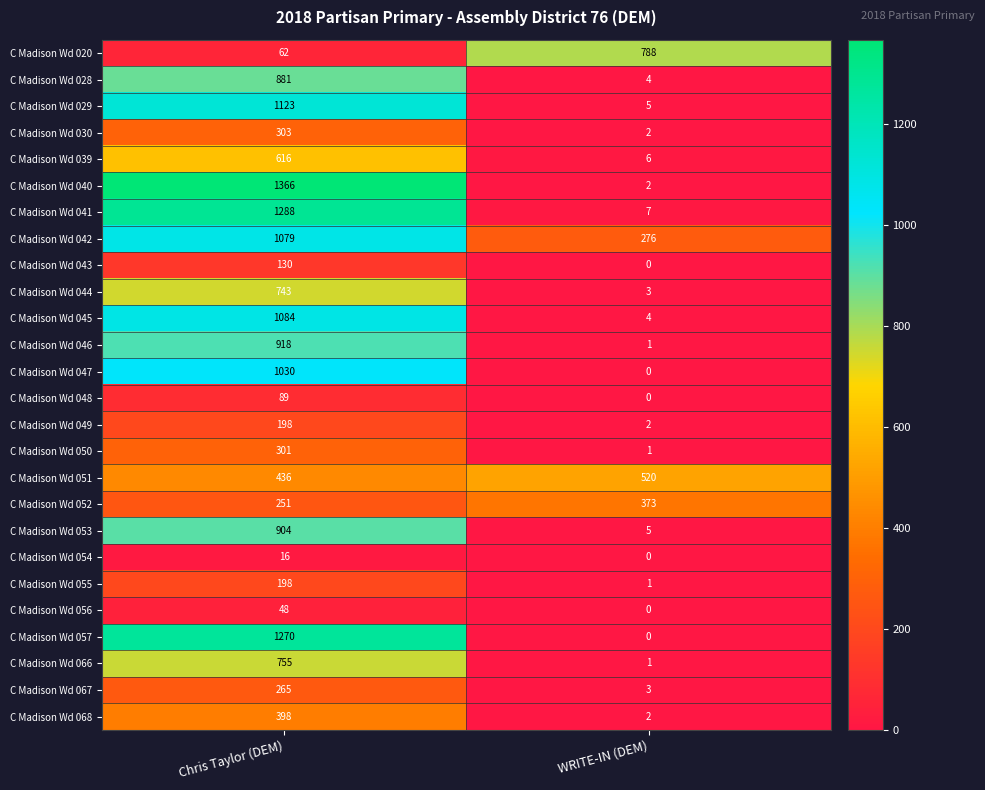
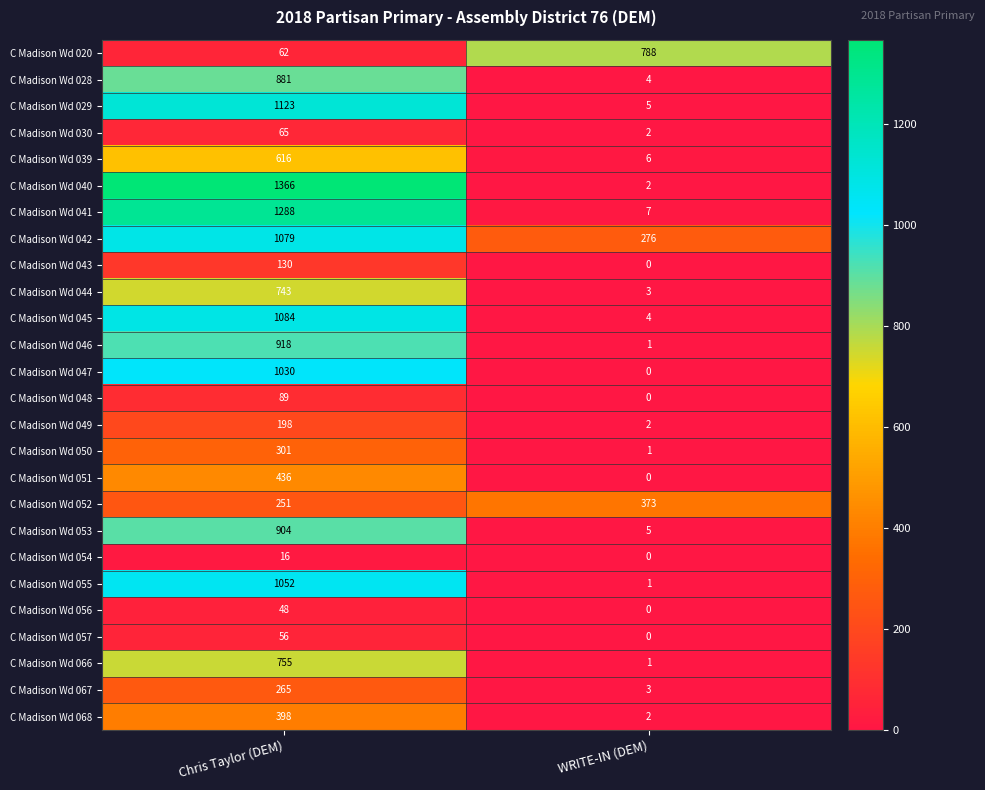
C Madison Wd 030, Chris Taylor (DEM): 303 -> 65
C Madison Wd 051, WRITE-IN (DEM): 520 -> 0
C Madison Wd 055, Chris Taylor (DEM): 198 -> 1052
C Madison Wd 057, Chris Taylor (DEM): 1270 -> 56
